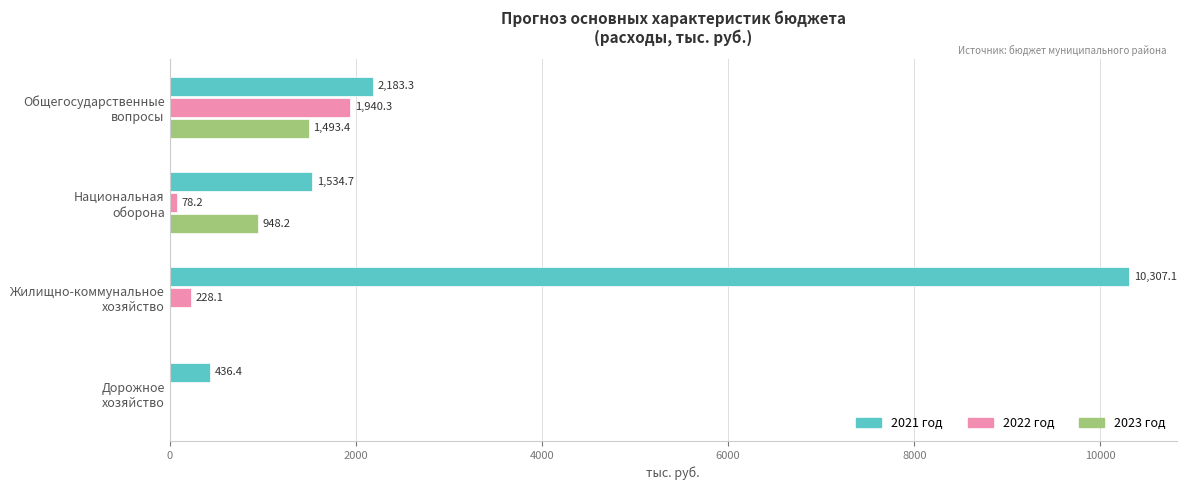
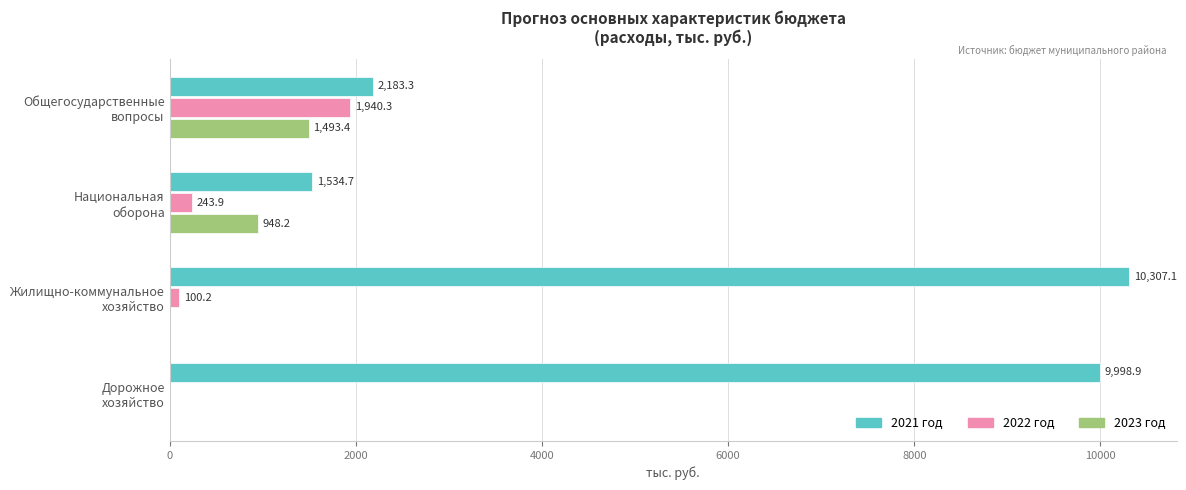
2022 год, Национальная оборона: 78.2 -> 243.9
2022 год, Жилищно-коммунальное хозяйство: 228.1 -> 100.2
2021 год, Дорожное хозяйство: 436.4 -> 9,998.9
